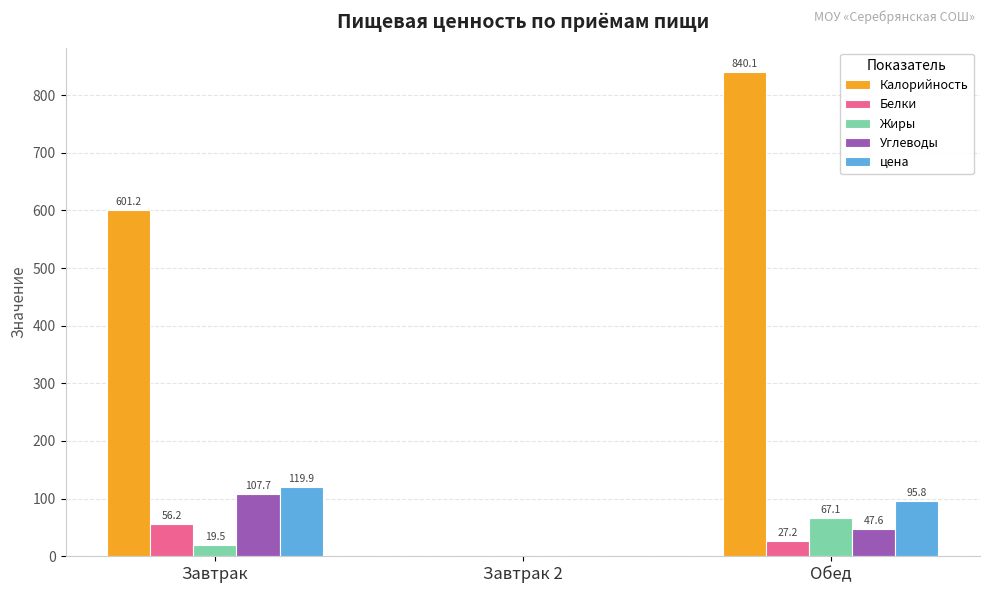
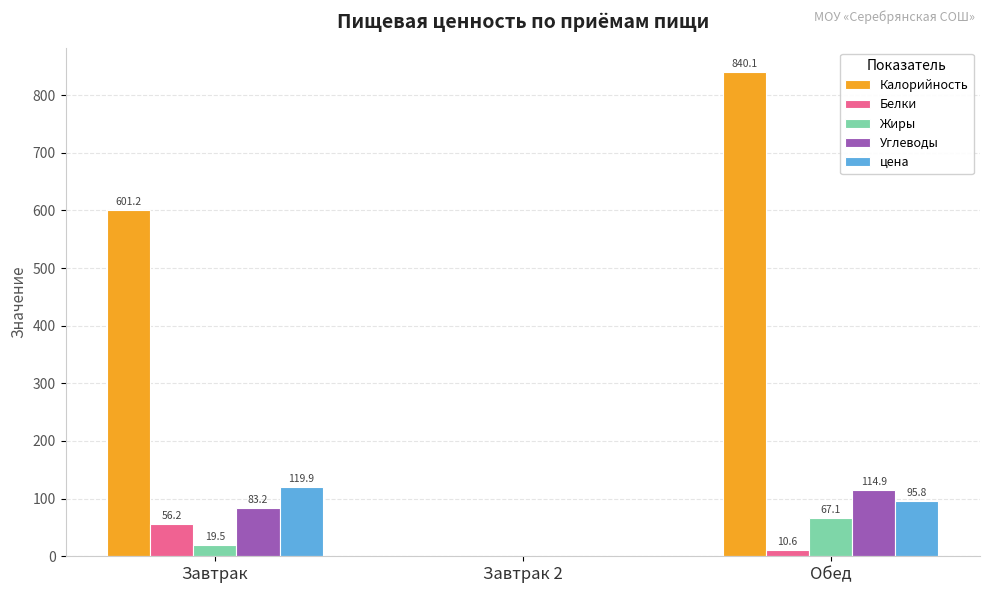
Углеводы, Завтрак: 107.7 -> 83.2
Белки, Обед: 27.2 -> 10.6
Углеводы, Обед: 47.6 -> 114.9
